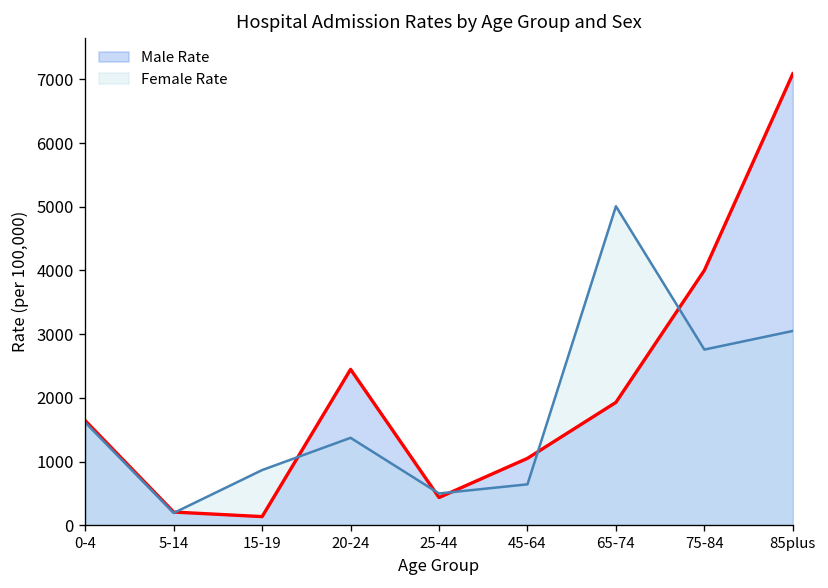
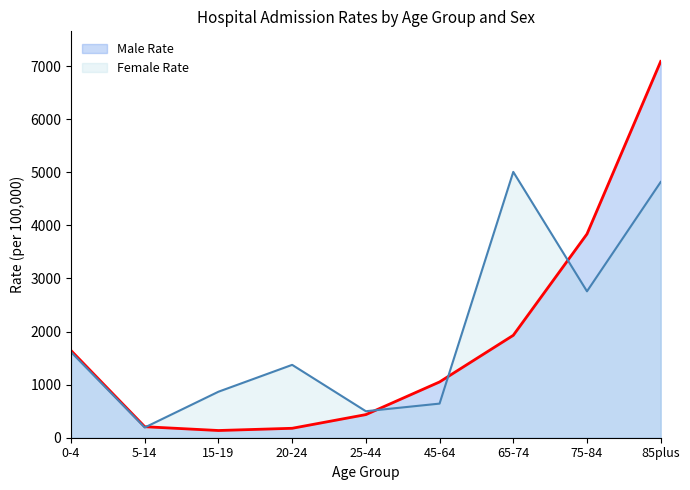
Male Rate, 20-24: 2400 -> 200
Male Rate, 75-84: 4000 -> 3800
Female Rate, 85plus: 3100 -> 4800
